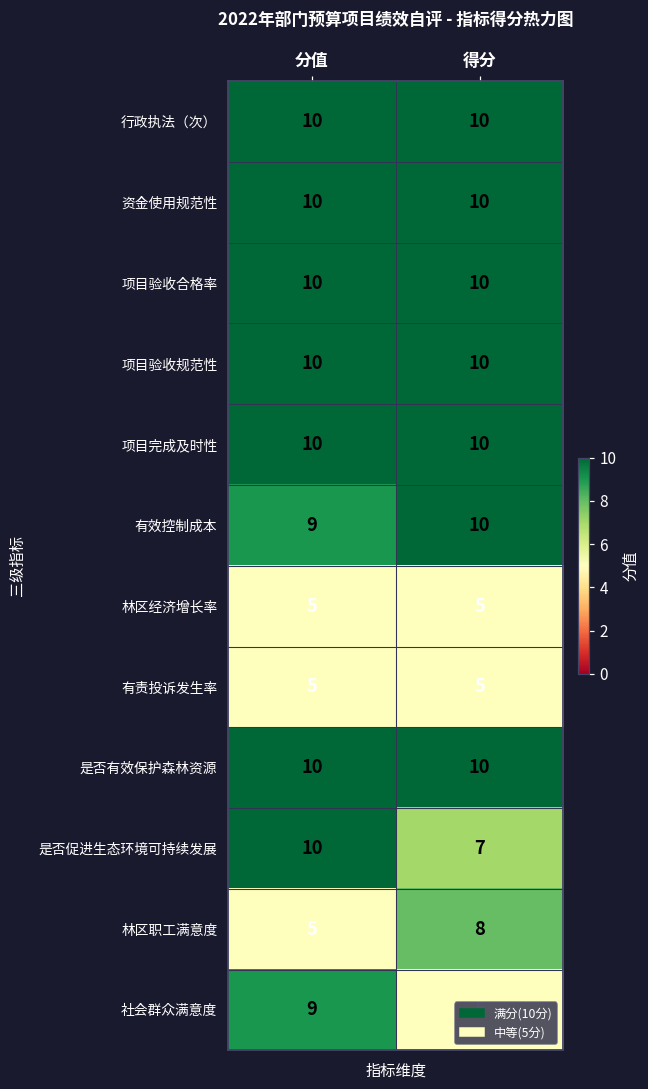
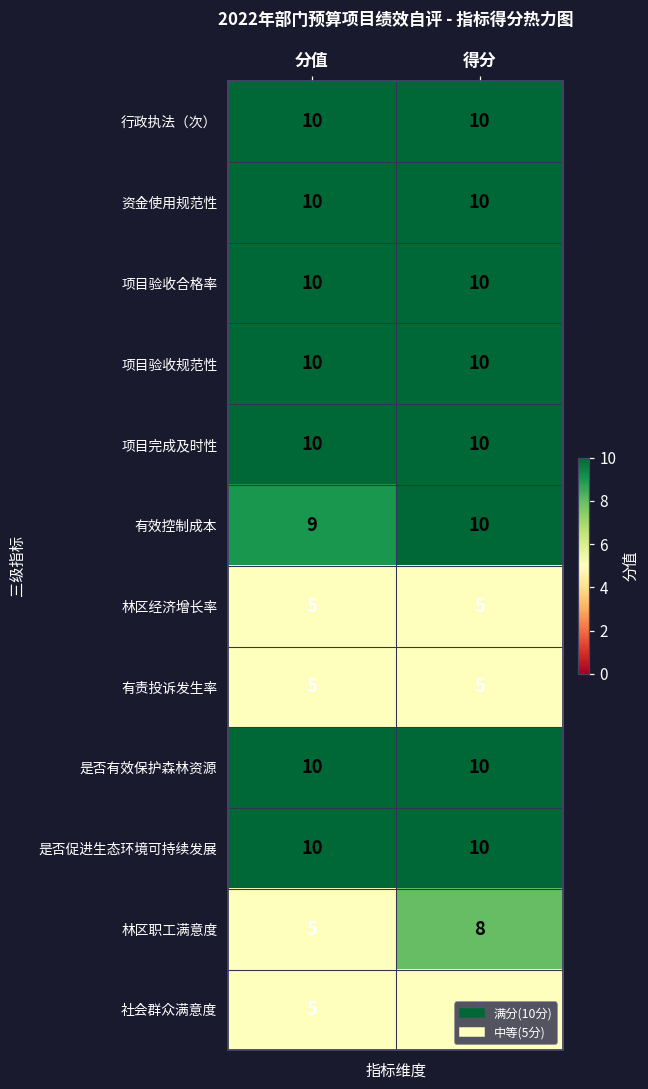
是否促进生态环境可持续发展, 得分: 7 -> 10
社会群众满意度, 分值: 9 -> 5
